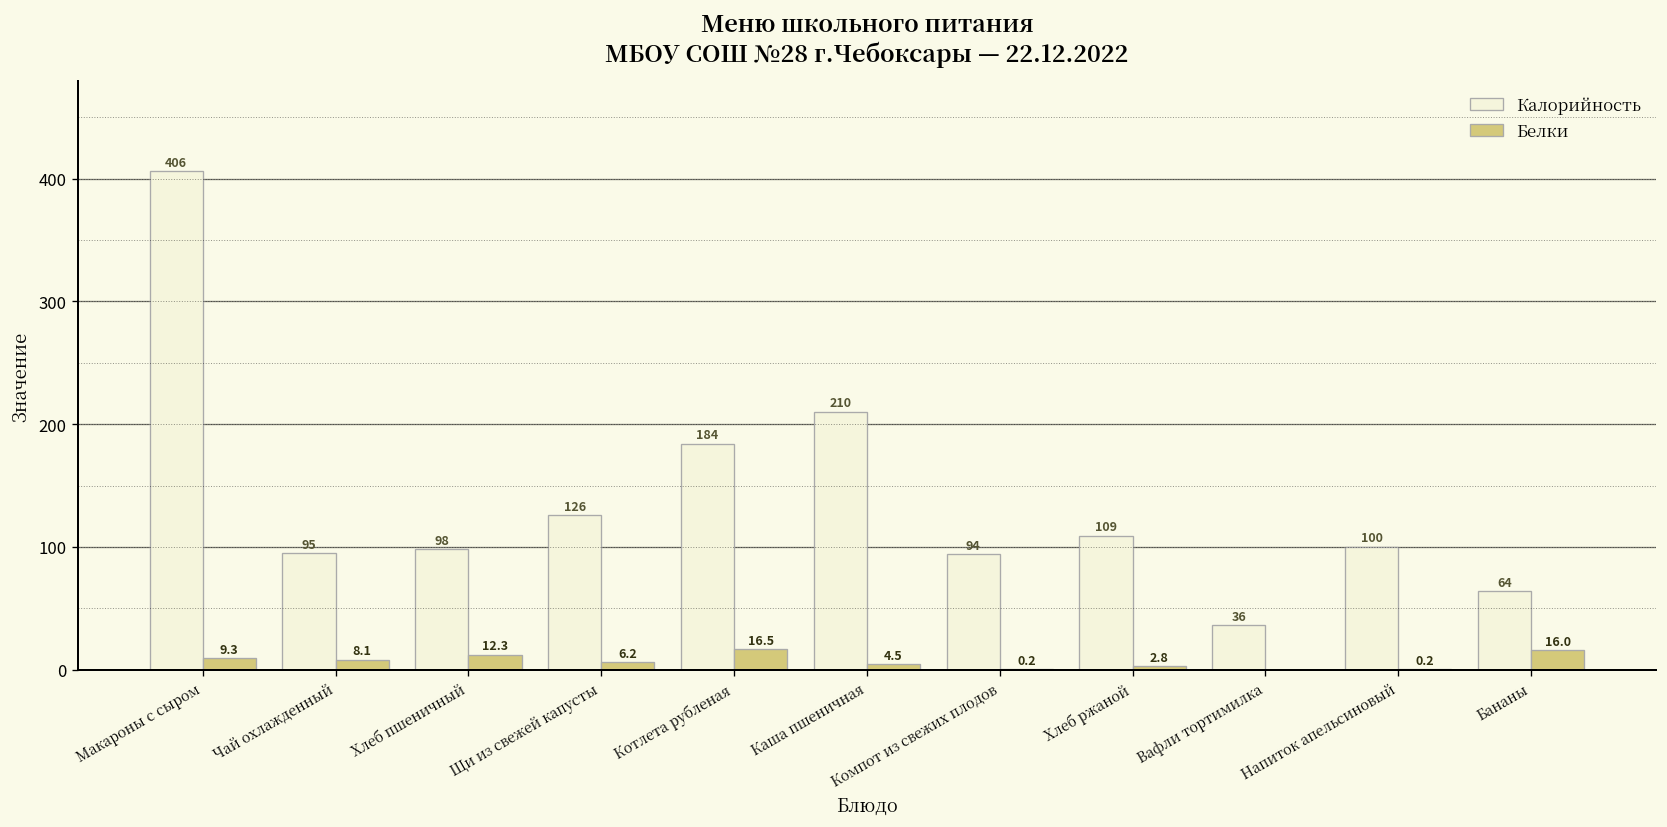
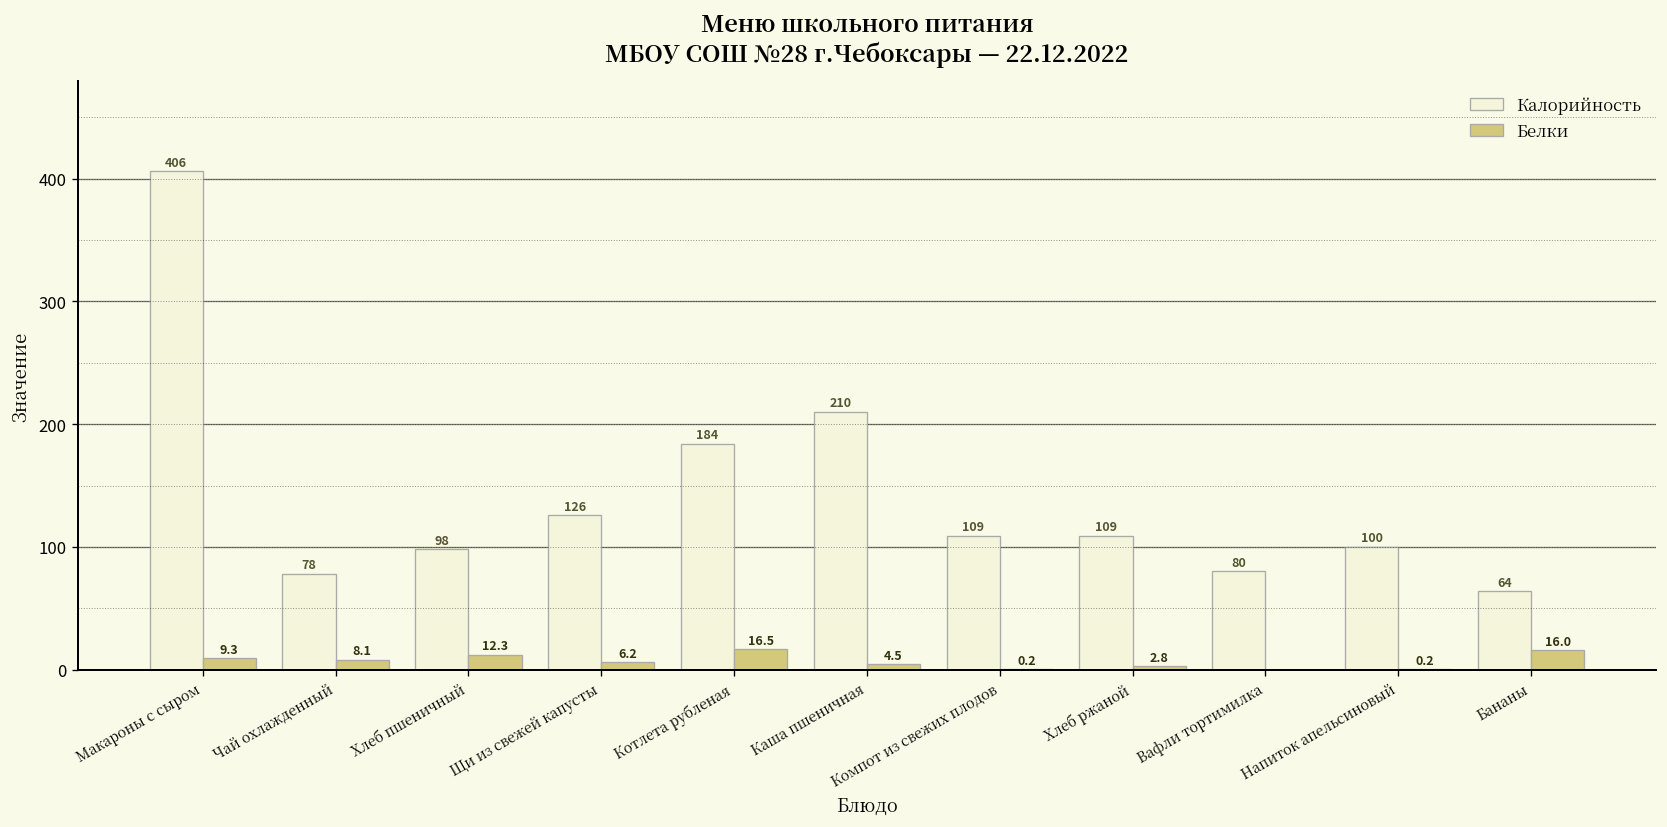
Калорийность, Чай охлажденный: 95 -> 78
Калорийность, Компот из свежих плодов: 94 -> 109
Калорийность, Вафли тортимилка: 36 -> 80
